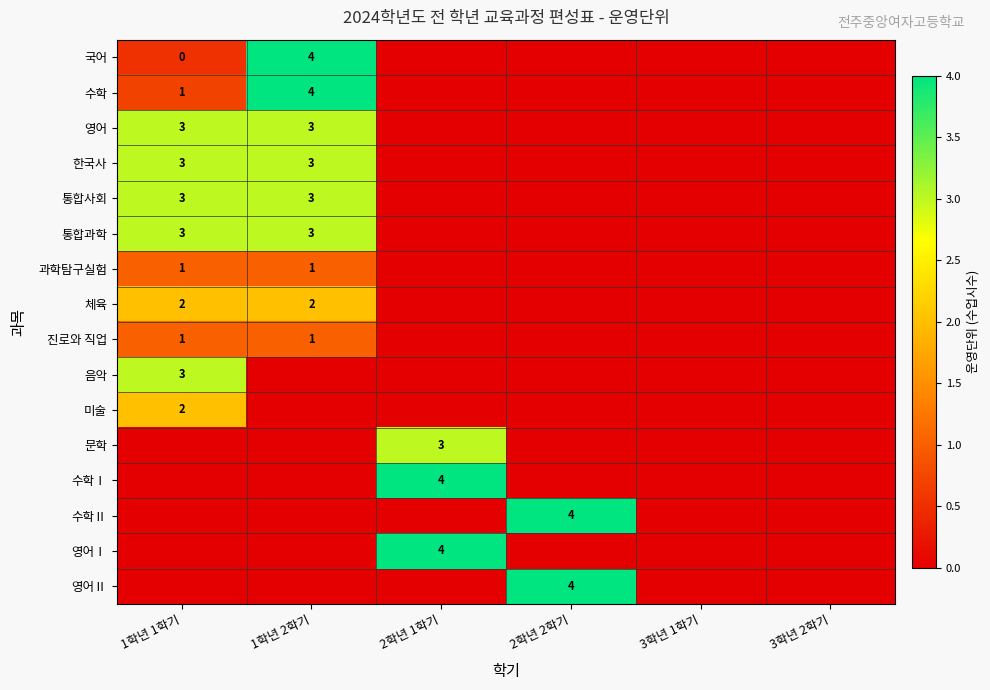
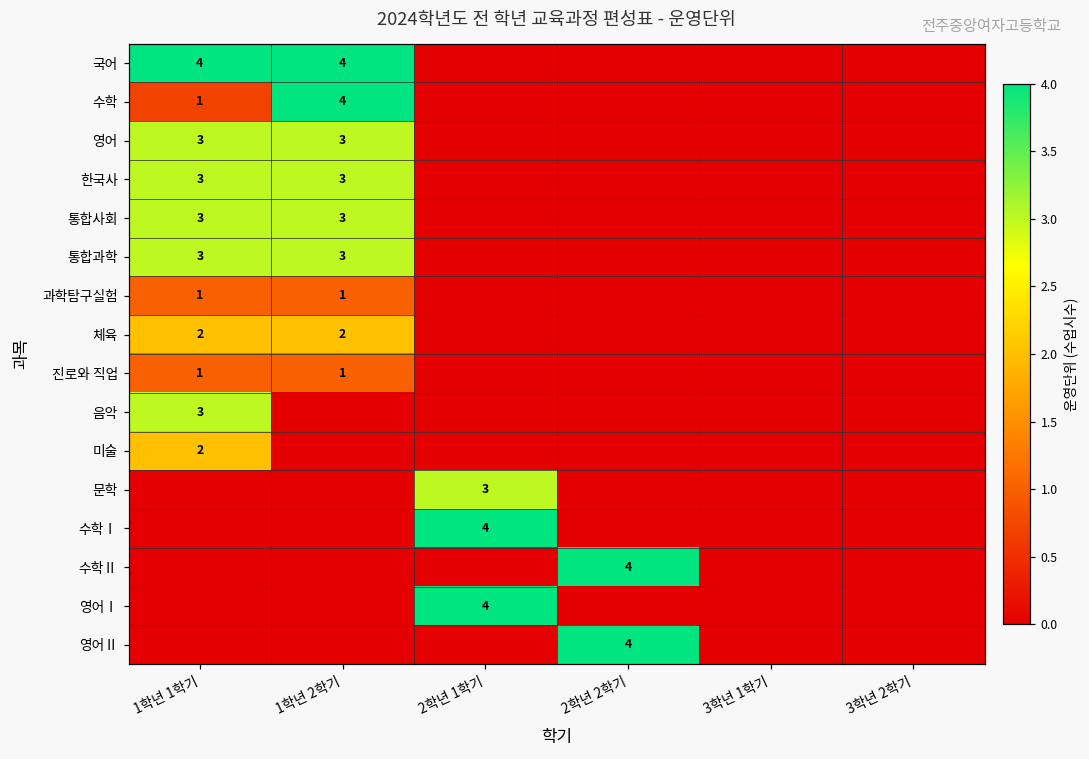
국어, 1학년 1학기: 0 -> 4
